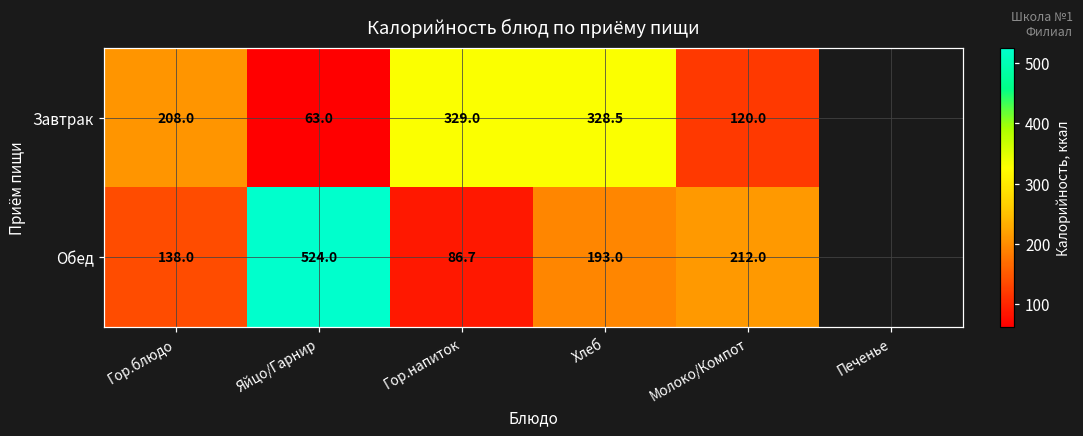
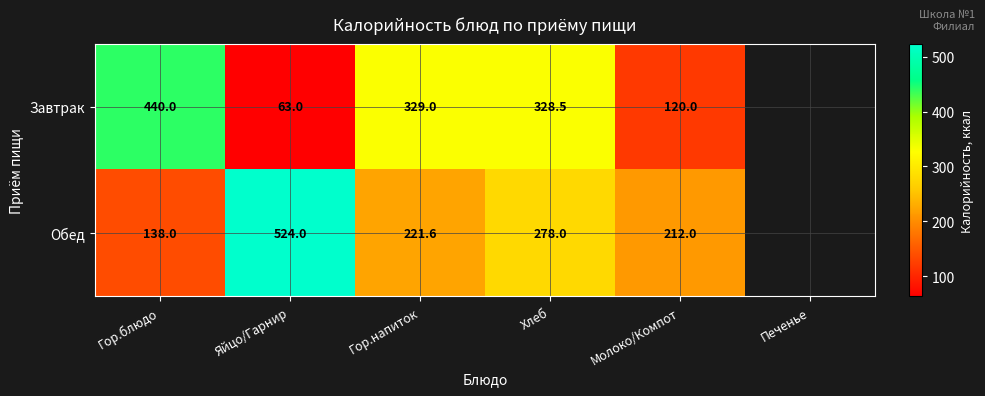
Завтрак, Гор.блюдо: 208.0 -> 440.0
Обед, Гор.напиток: 86.7 -> 221.6
Обед, Хлеб: 193.0 -> 278.0
